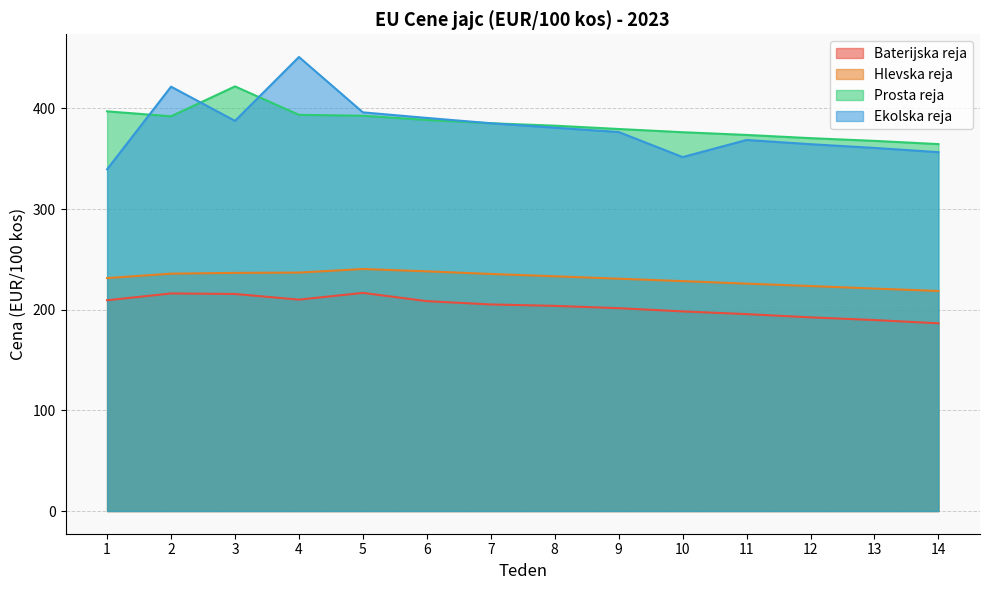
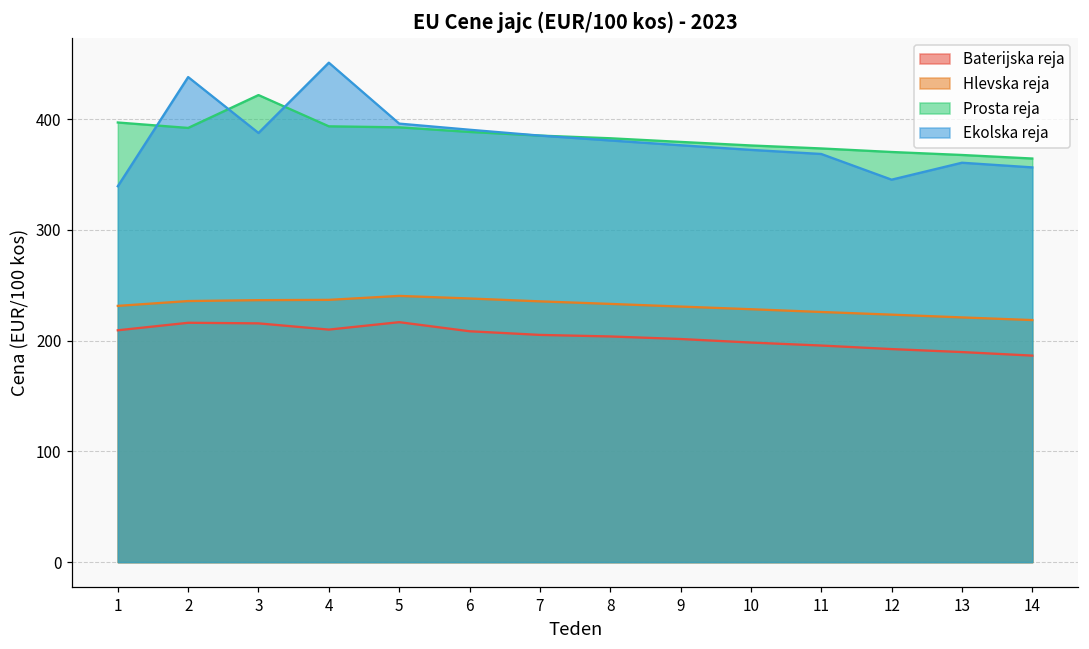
Ekolska reja, 2: 422 -> 438
Ekolska reja, 10: 352 -> 372
Ekolska reja, 12: 364 -> 345
